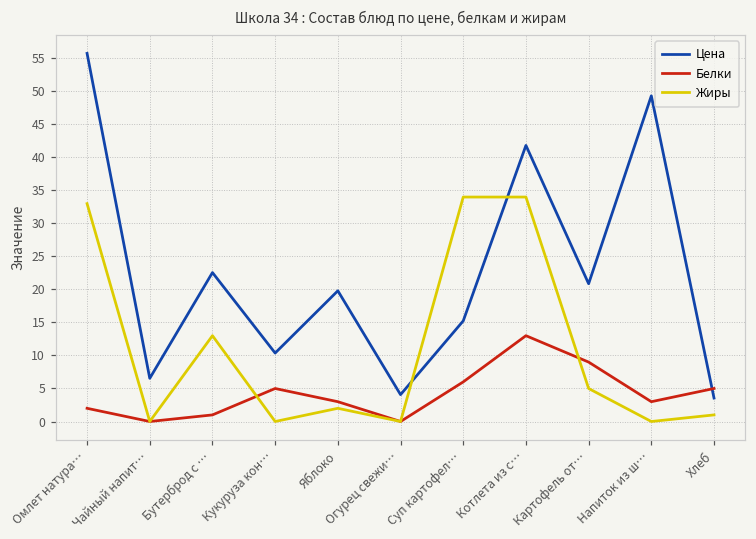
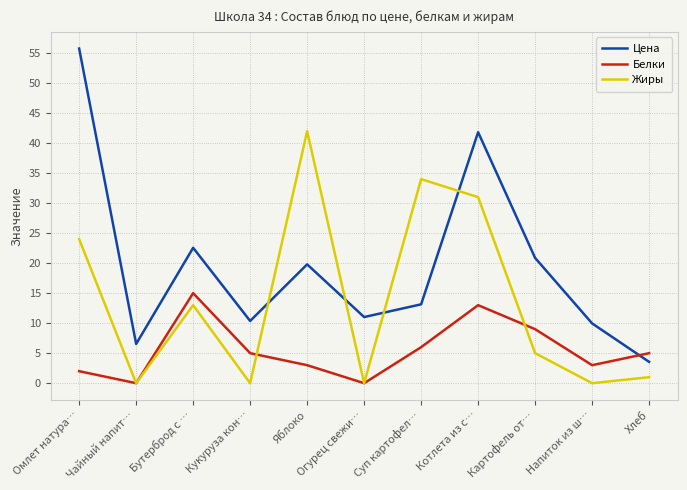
Жиры, Омлет натура…: 33 -> 24
Белки, Бутерброд с …: 1 -> 15
Жиры, Яблоко: 2 -> 42
Цена, Огурец свежи…: 4 -> 11
Цена, Суп картофел…: 15 -> 13
Жиры, Котлета из с…: 34 -> 31
Цена, Напиток из ш…: 49 -> 10
